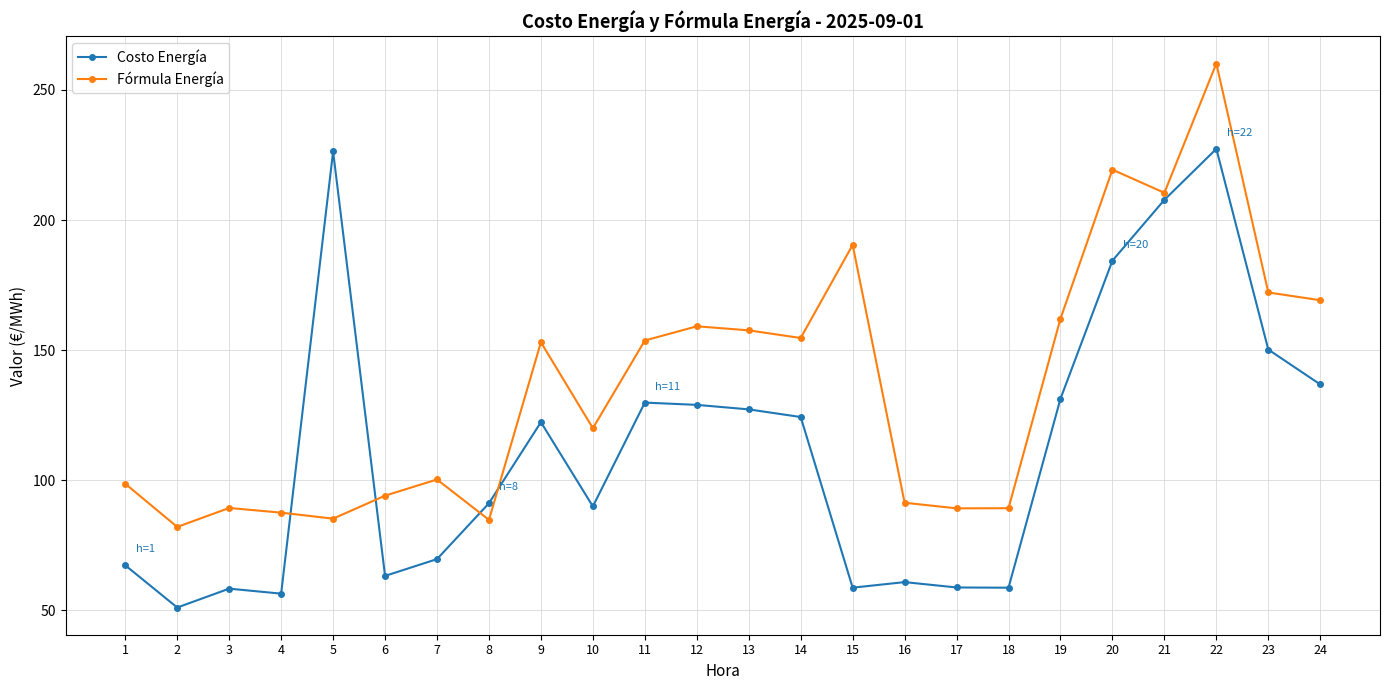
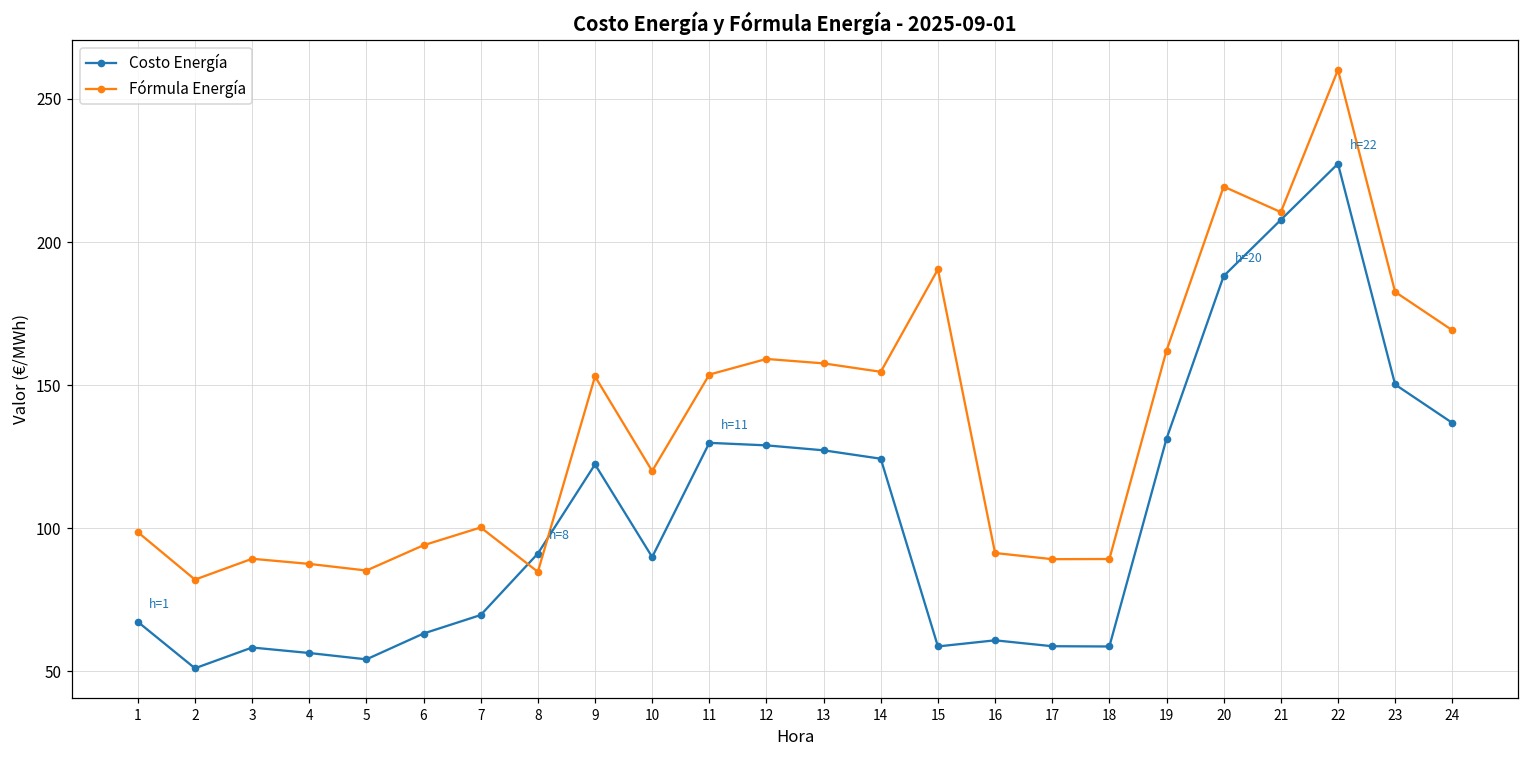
Costo Energía, 5: 226 -> 54
Costo Energía, 20: 184 -> 188
Fórmula Energía, 23: 172 -> 183
